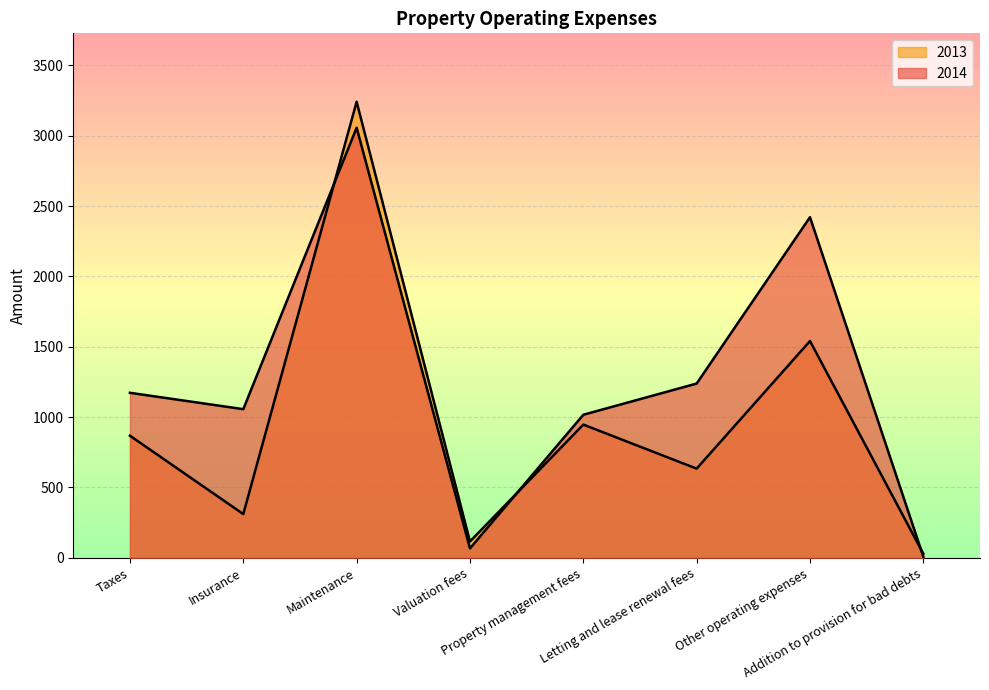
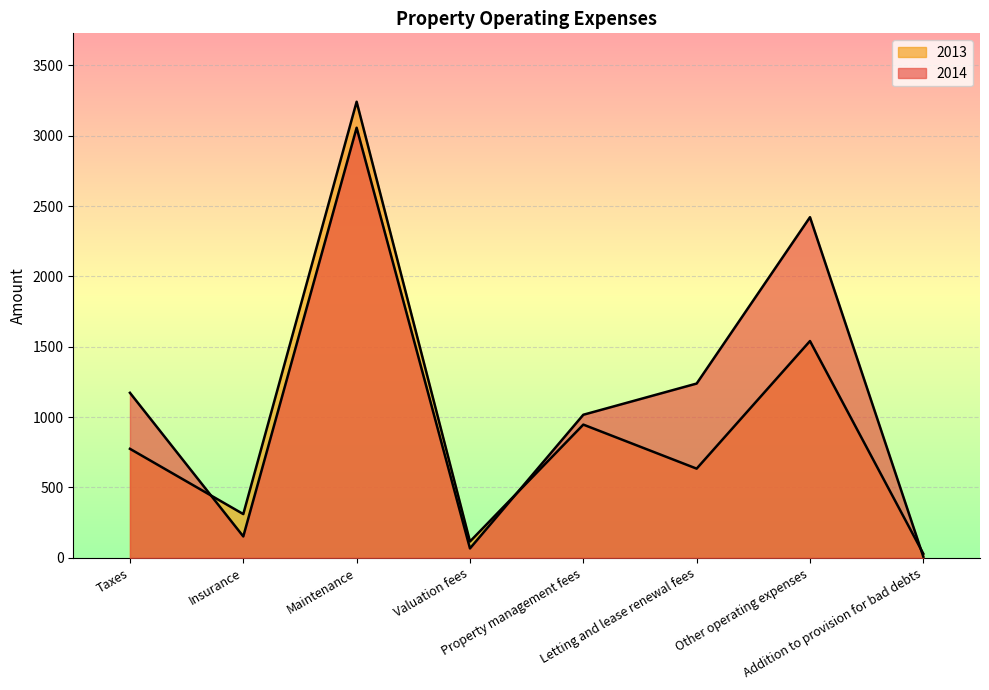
2013, Taxes: 870 -> 780
2014, Insurance: 1060 -> 150
